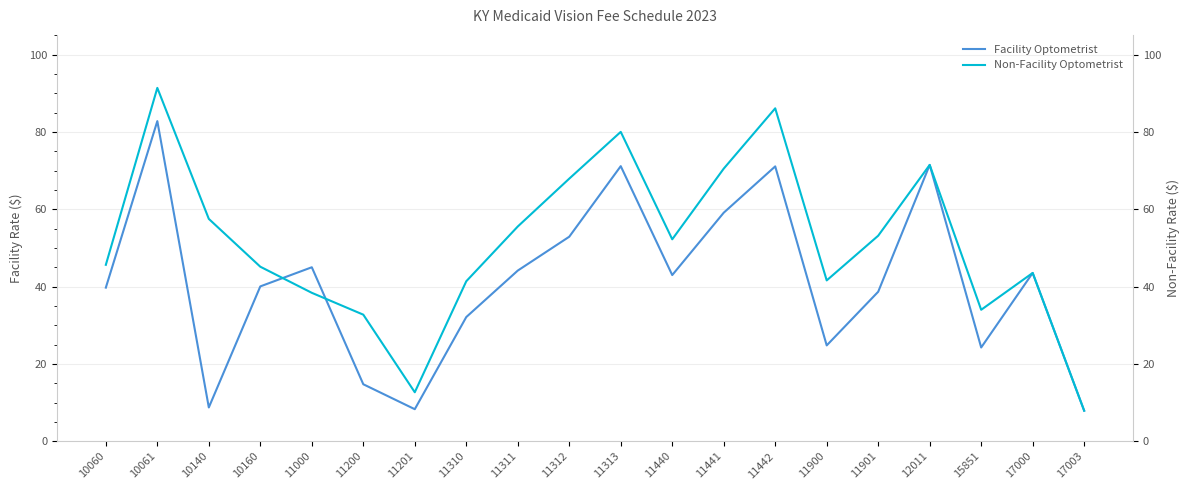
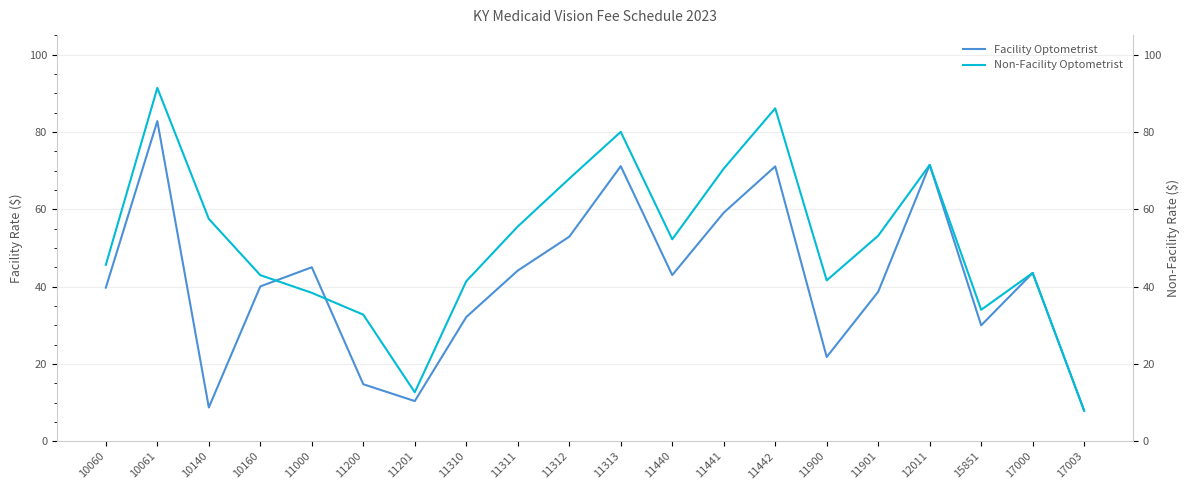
Non-Facility Optometrist, 10160: 45 -> 43
Facility Optometrist, 11201: 8 -> 10
Facility Optometrist, 11900: 25 -> 22
Facility Optometrist, 15851: 24 -> 30
